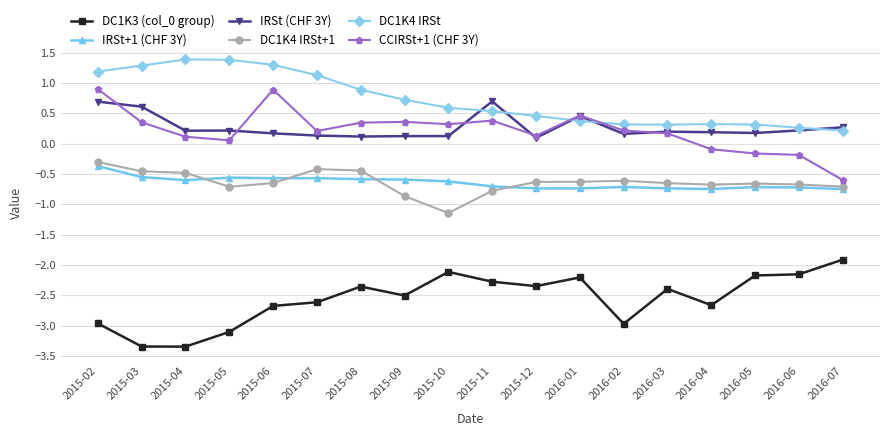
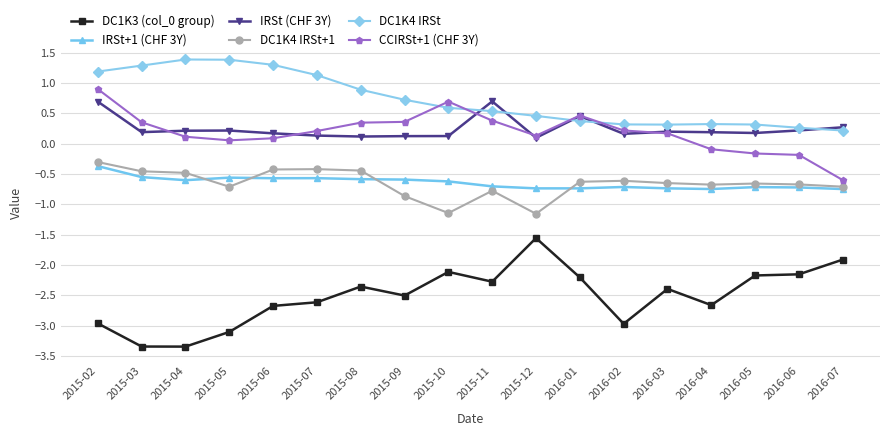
IRSt (CHF 3Y), 2015-03: 0.6 -> 0.2
DC1K4 IRSt+1, 2015-06: -0.6 -> -0.4
CCIRSt+1 (CHF 3Y), 2015-06: 0.9 -> 0.1
CCIRSt+1 (CHF 3Y), 2015-10: 0.3 -> 0.7
DC1K3 (col_0 group), 2015-12: -2.3 -> -1.6
DC1K4 IRSt+1, 2015-12: -0.6 -> -1.2
